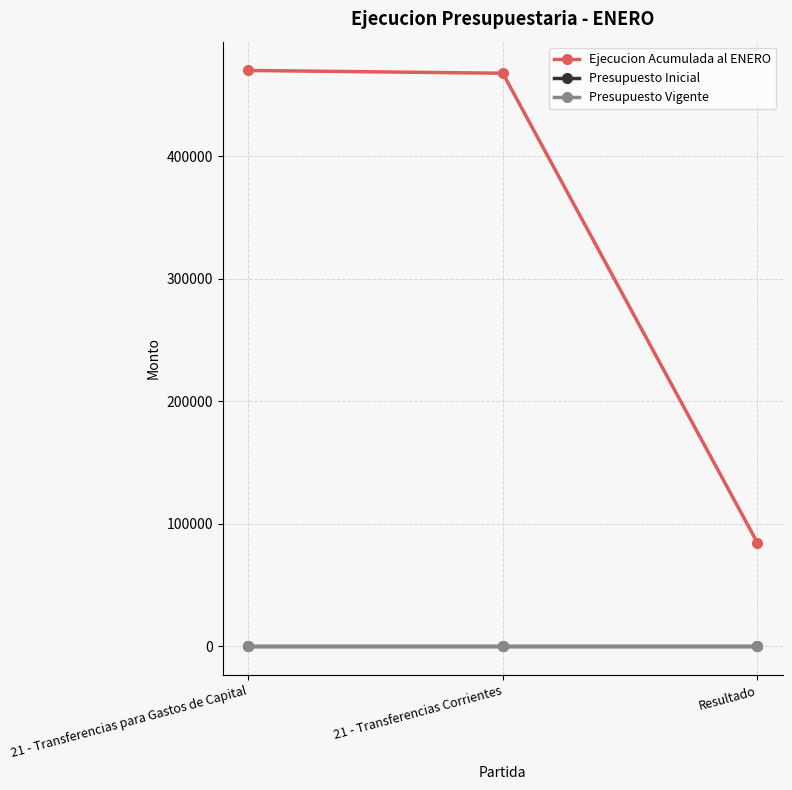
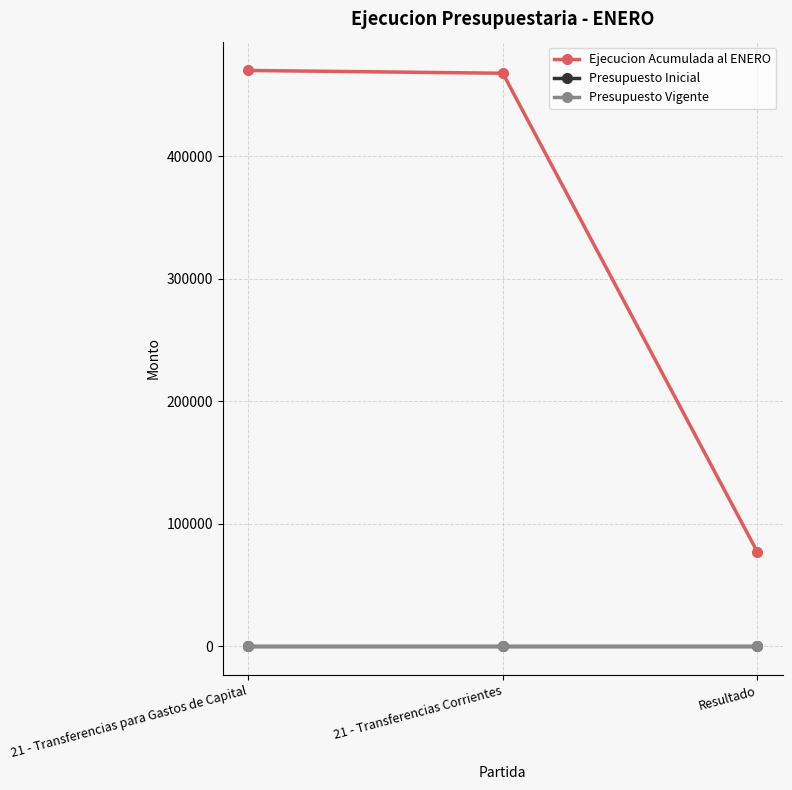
Ejecucion Acumulada al ENERO, Resultado: 85000 -> 77000
